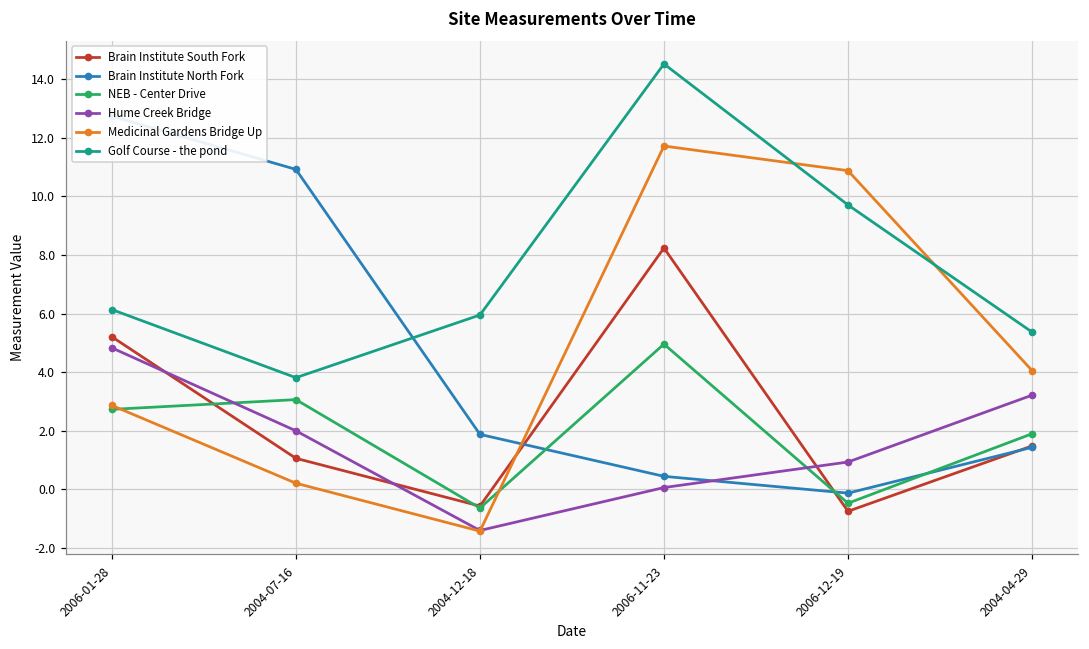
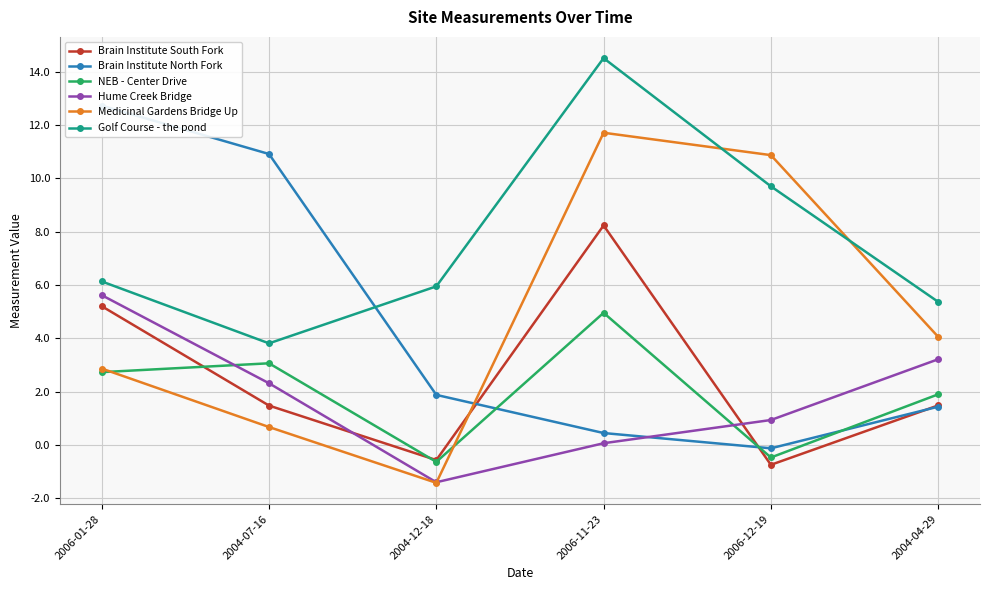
Hume Creek Bridge, 2006-01-28: 4.8 -> 5.6
Brain Institute South Fork, 2004-07-16: 1.1 -> 1.5
Hume Creek Bridge, 2004-07-16: 2.0 -> 2.3
Medicinal Gardens Bridge Up, 2004-07-16: 0.2 -> 0.7
